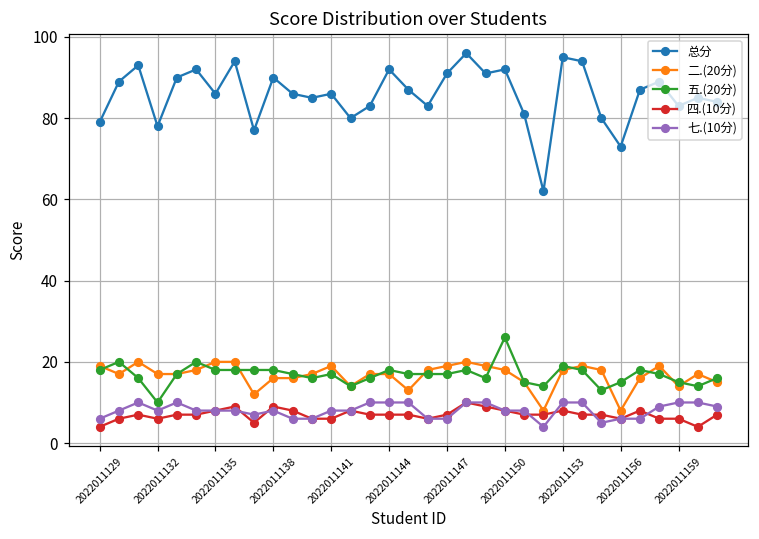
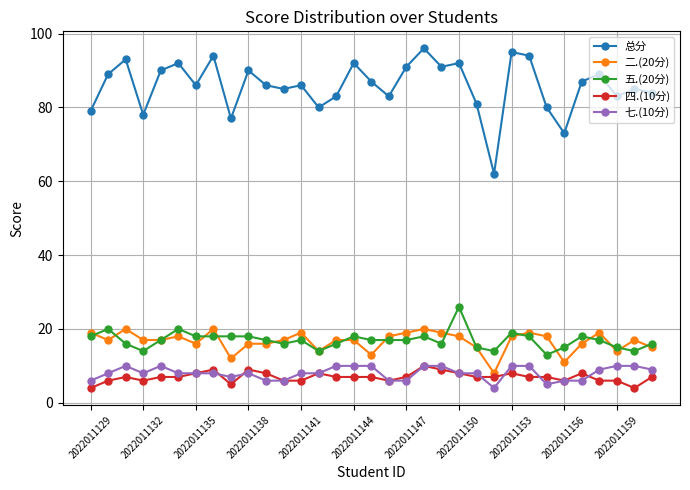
五.(20分), 2022011132: 10 -> 14
二.(20分), 2022011135: 20 -> 16
二.(20分), 2022011156: 8 -> 11
